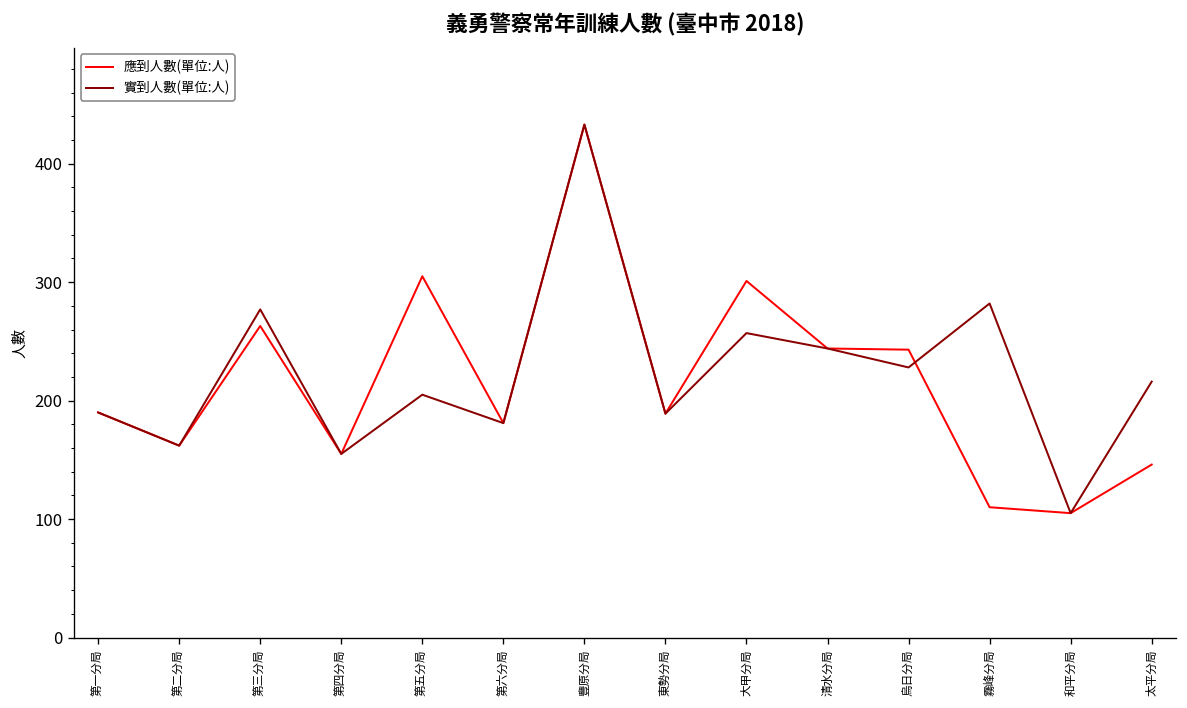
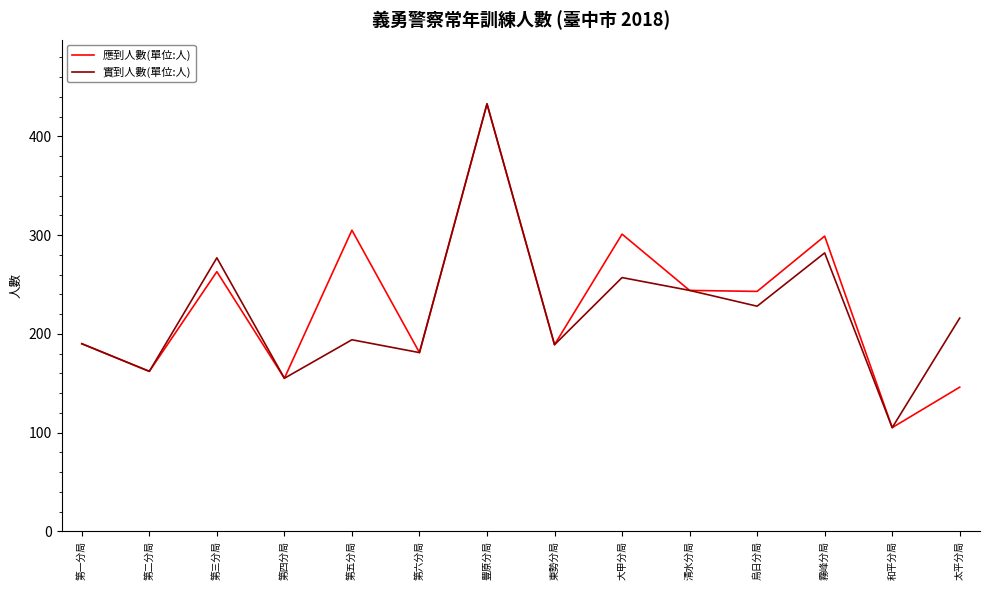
實到人數(單位:人), 第五分局: 210 -> 190
應到人數(單位:人), 霧峰分局: 110 -> 300
